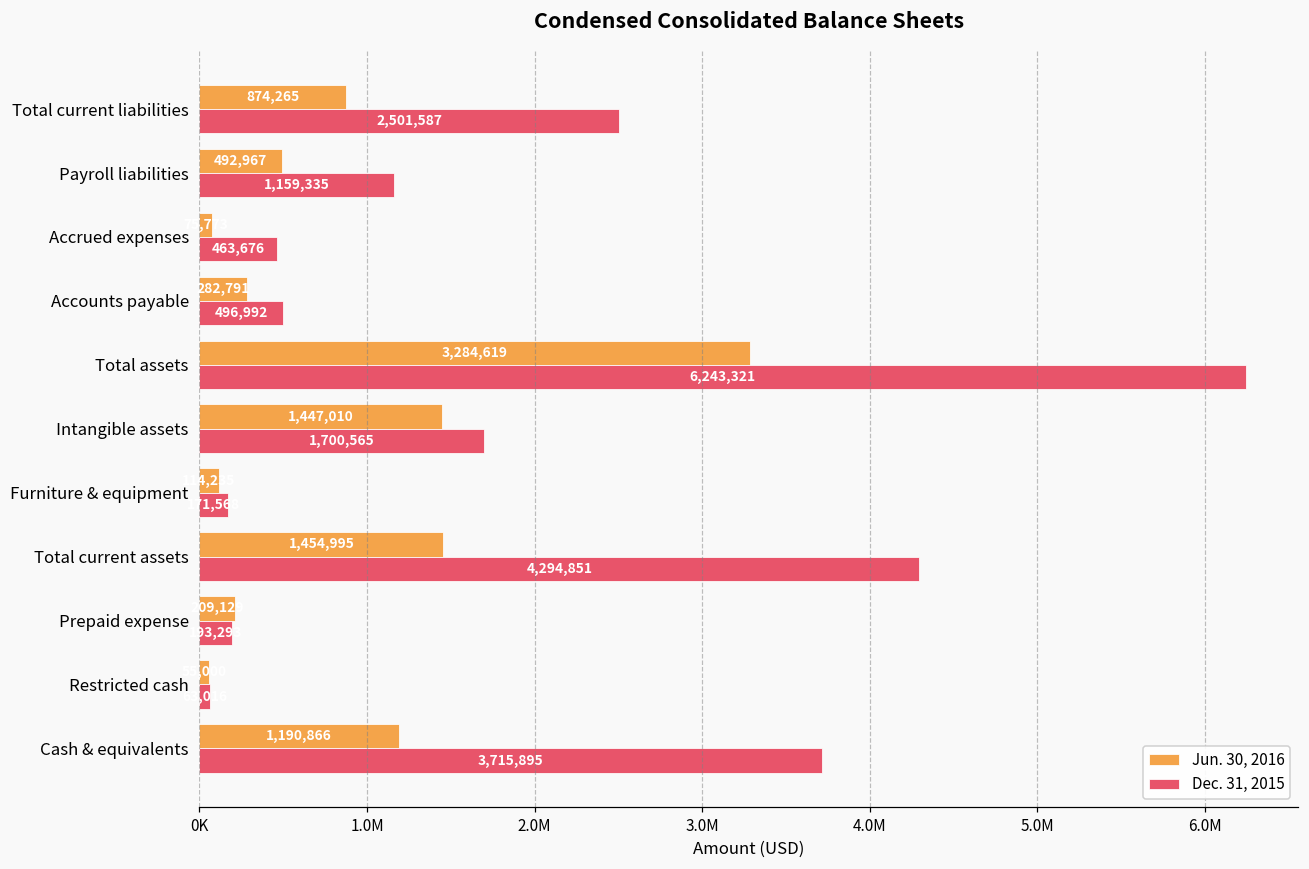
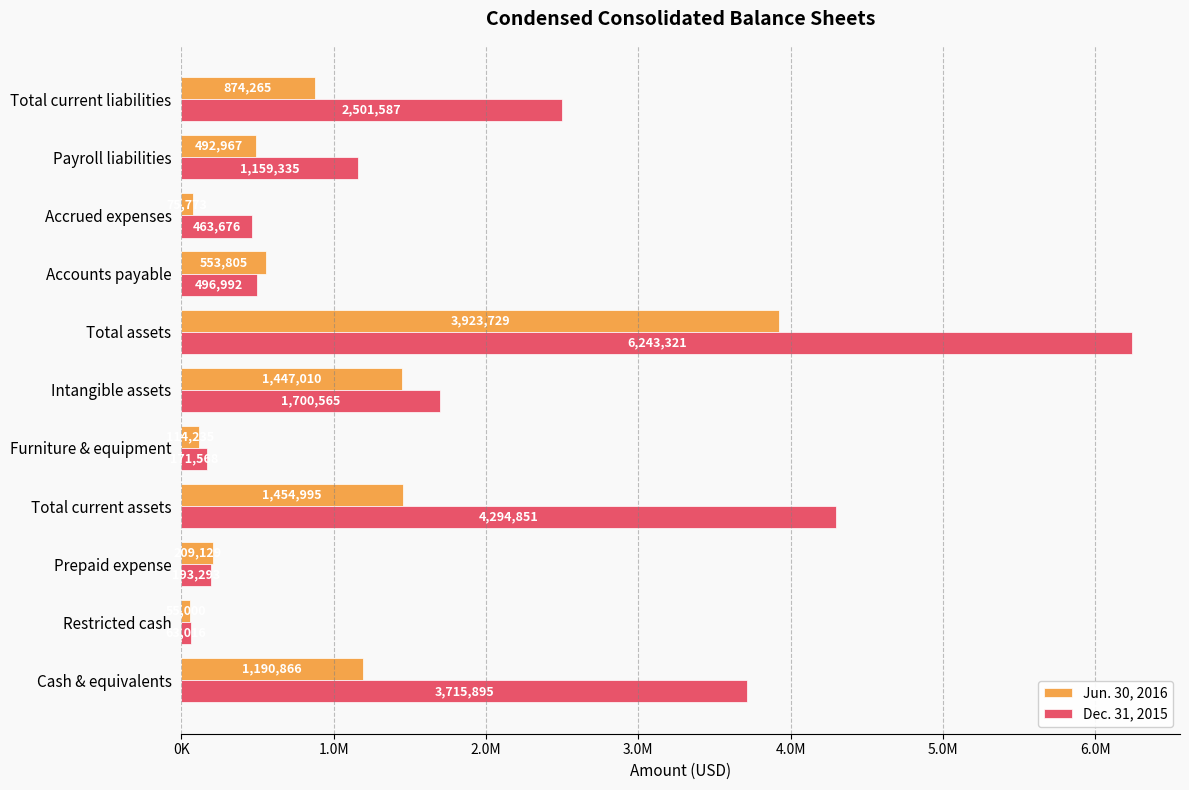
Jun. 30, 2016, Accounts payable: 282,791 -> 553,805
Jun. 30, 2016, Total assets: 3,284,619 -> 3,923,729
